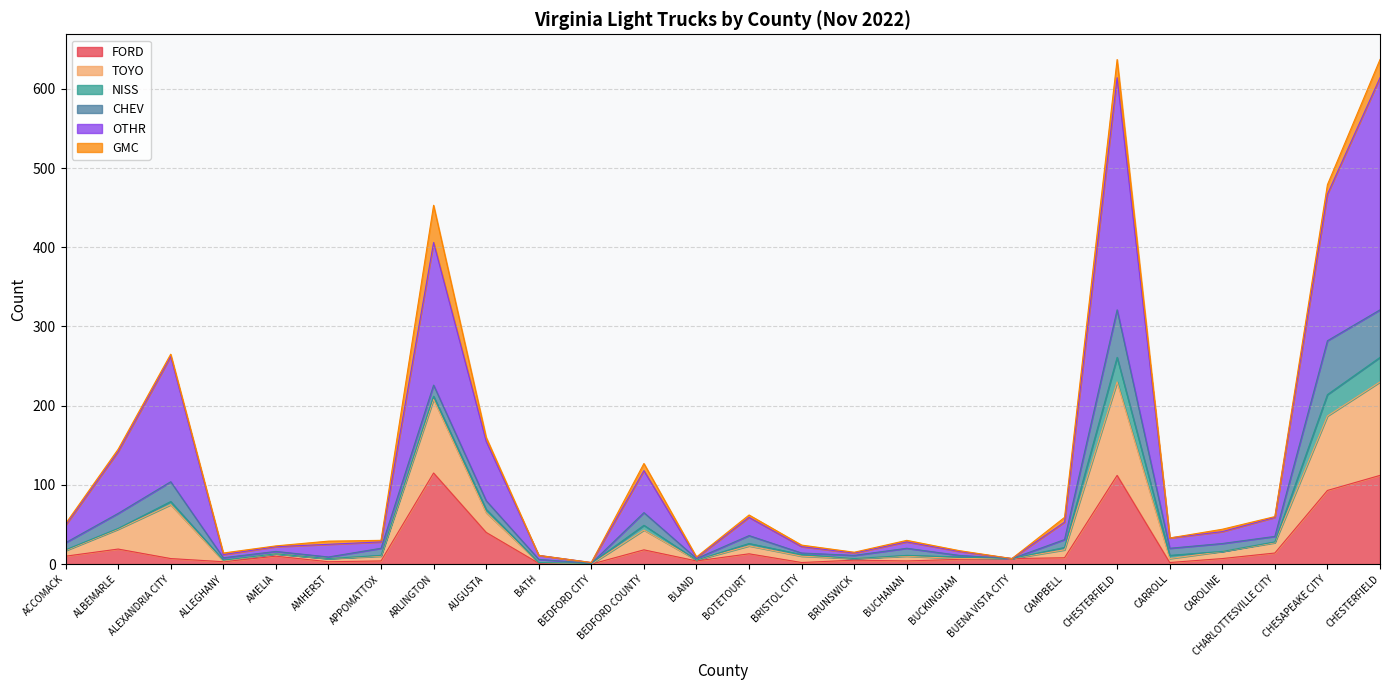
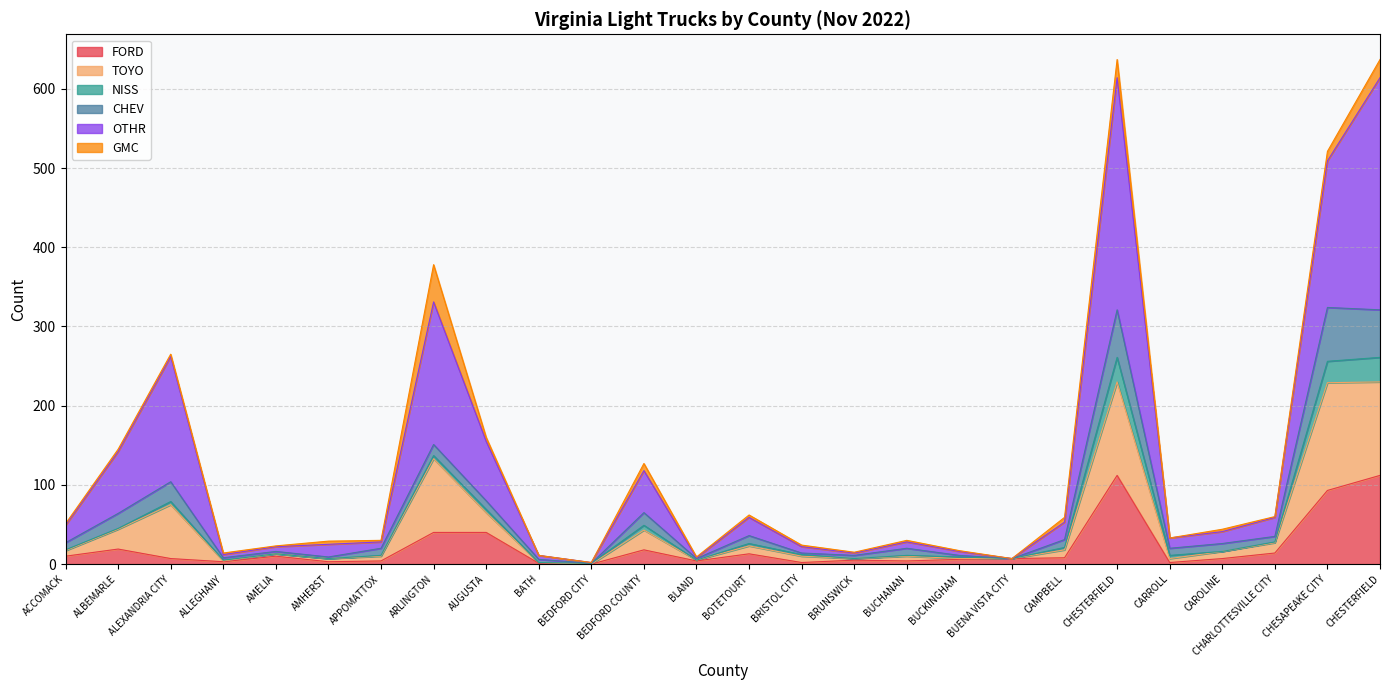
FORD, ARLINGTON: 120 -> 40
TOYO, CHESAPEAKE CITY: 90 -> 140
